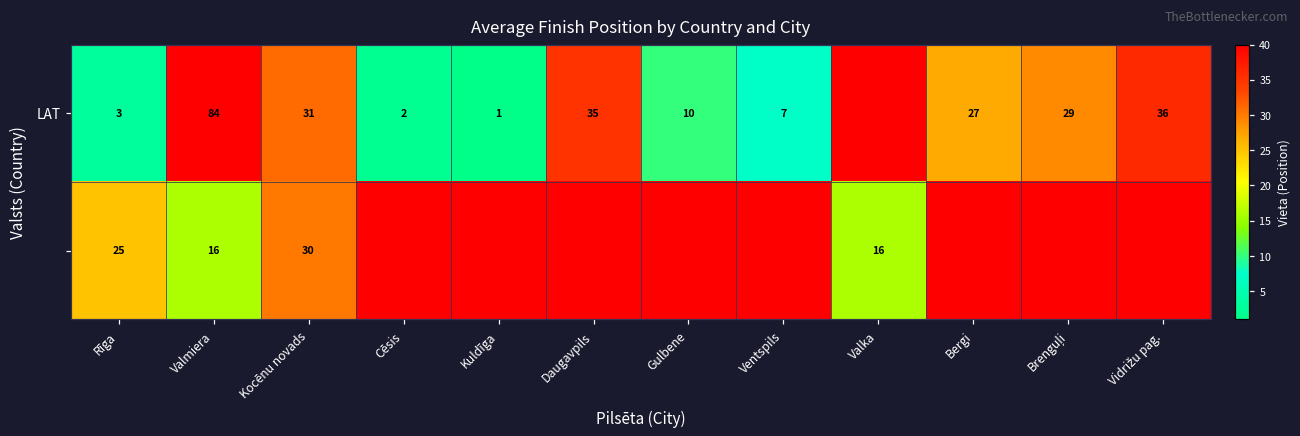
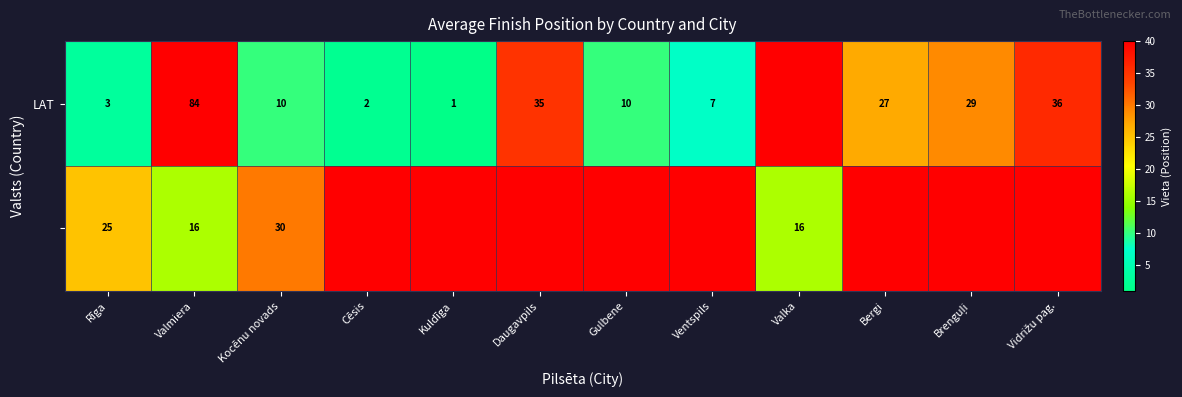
LAT, Kocēnu novads: 31 -> 10
